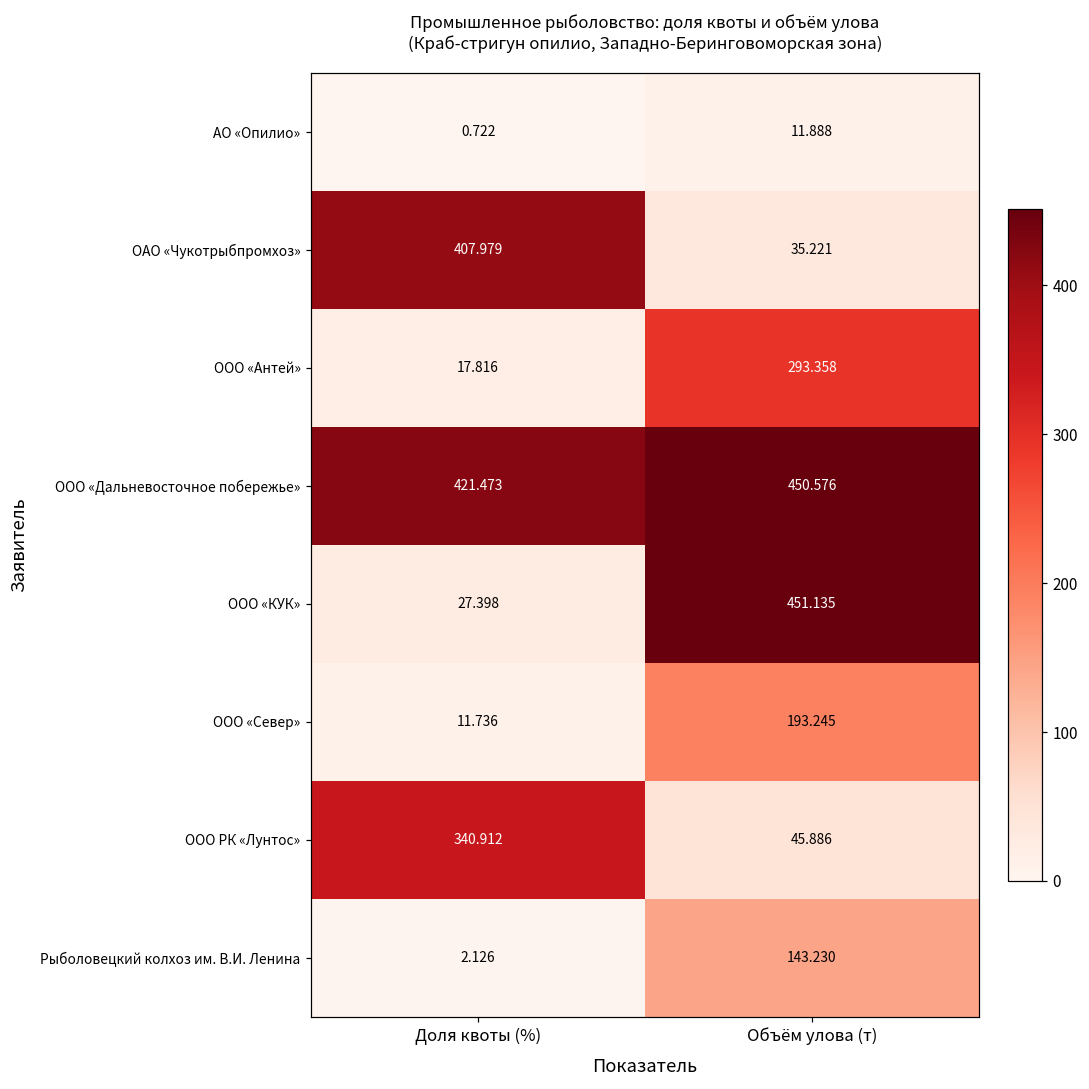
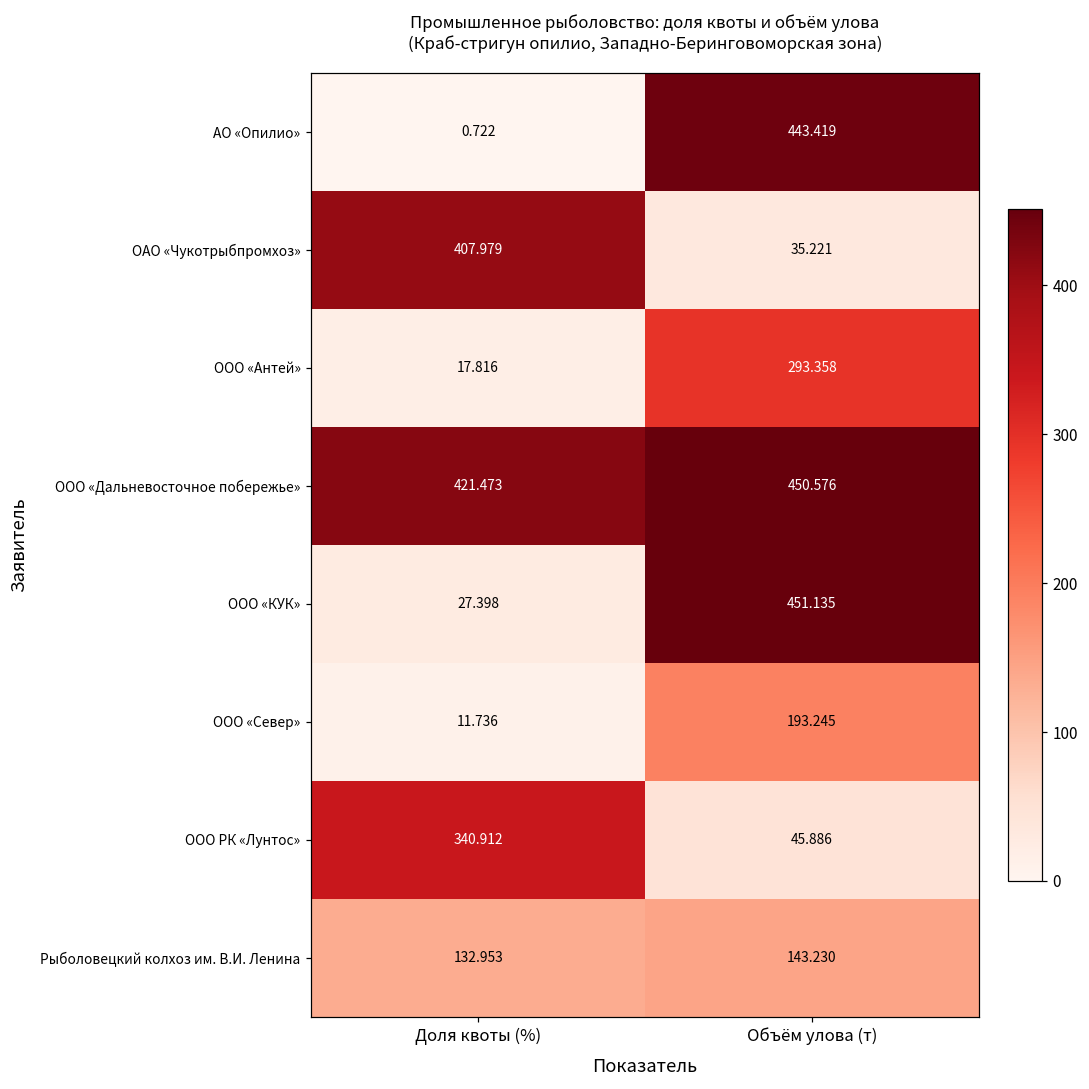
АО «Опилио», Объём улова (т): 11.888 -> 443.419
Рыболовецкий колхоз им. В.И. Ленина, Доля квоты (%): 2.126 -> 132.953
